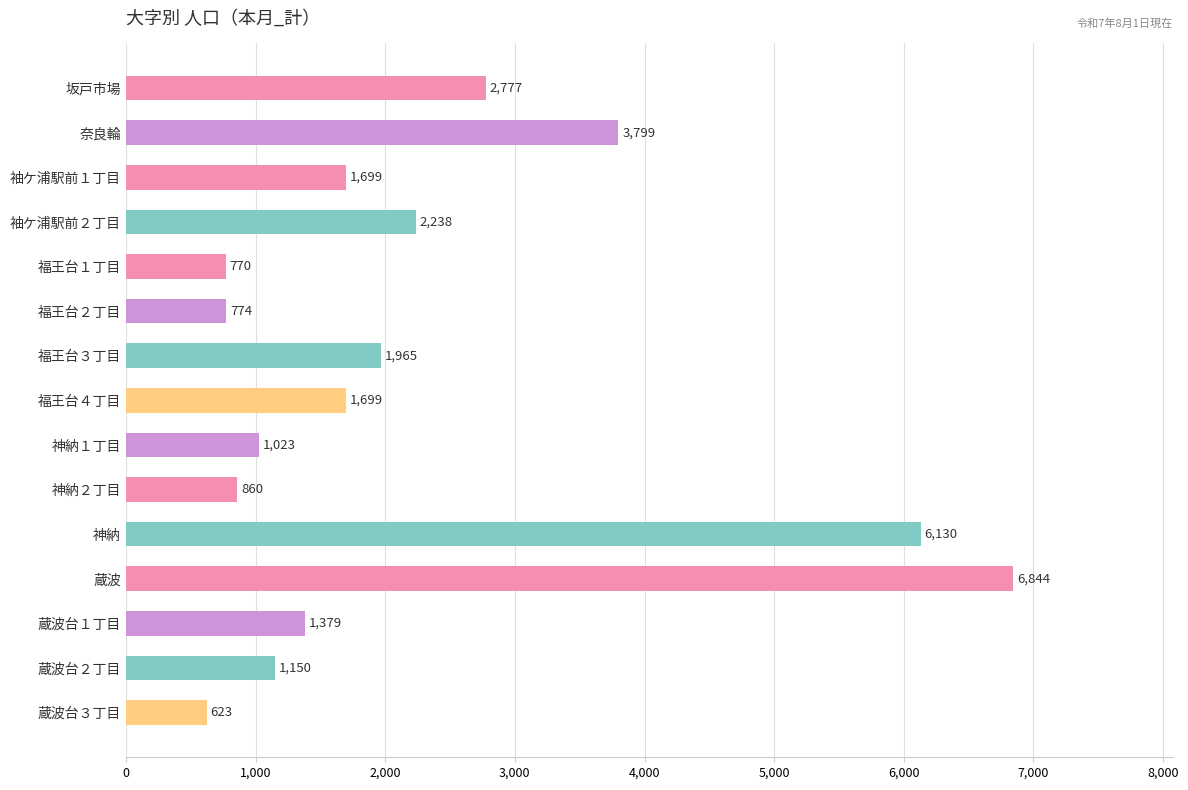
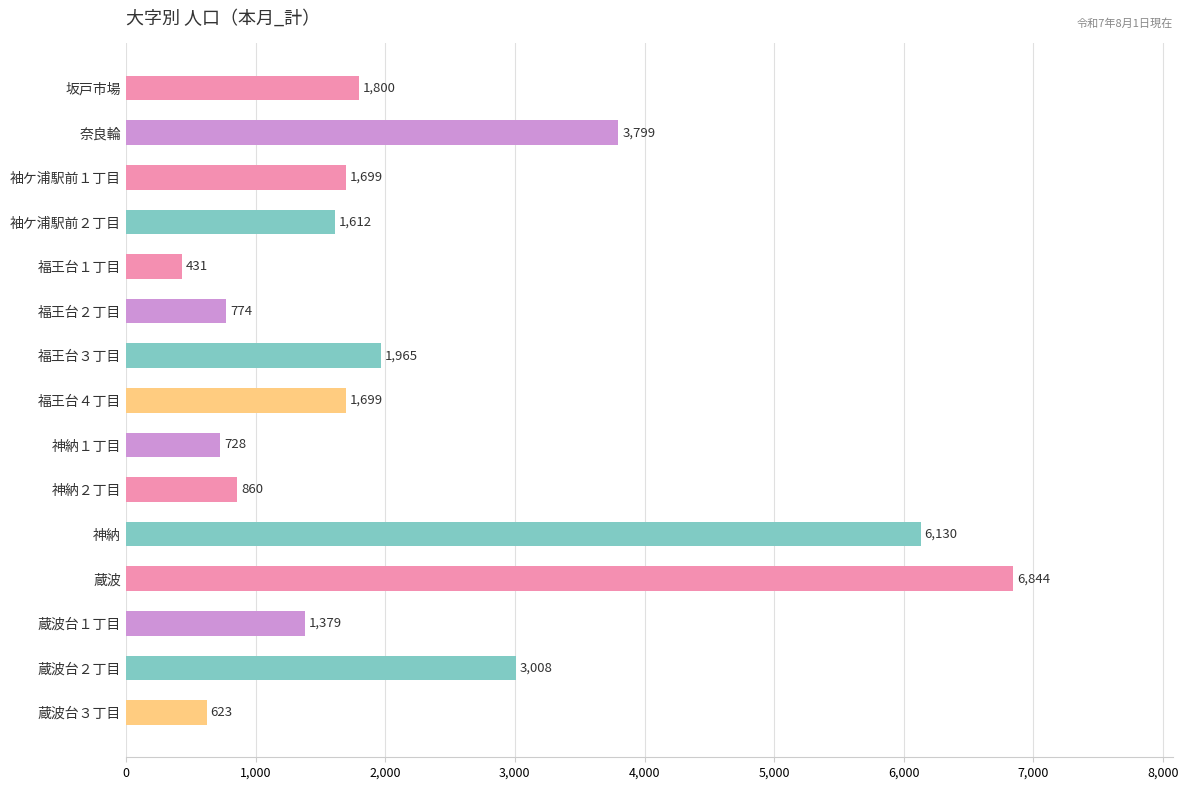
坂戸市場: 2,777 -> 1,800
袖ケ浦駅前２丁目: 2,238 -> 1,612
福王台１丁目: 770 -> 431
神納１丁目: 1,023 -> 728
蔵波台２丁目: 1,150 -> 3,008
